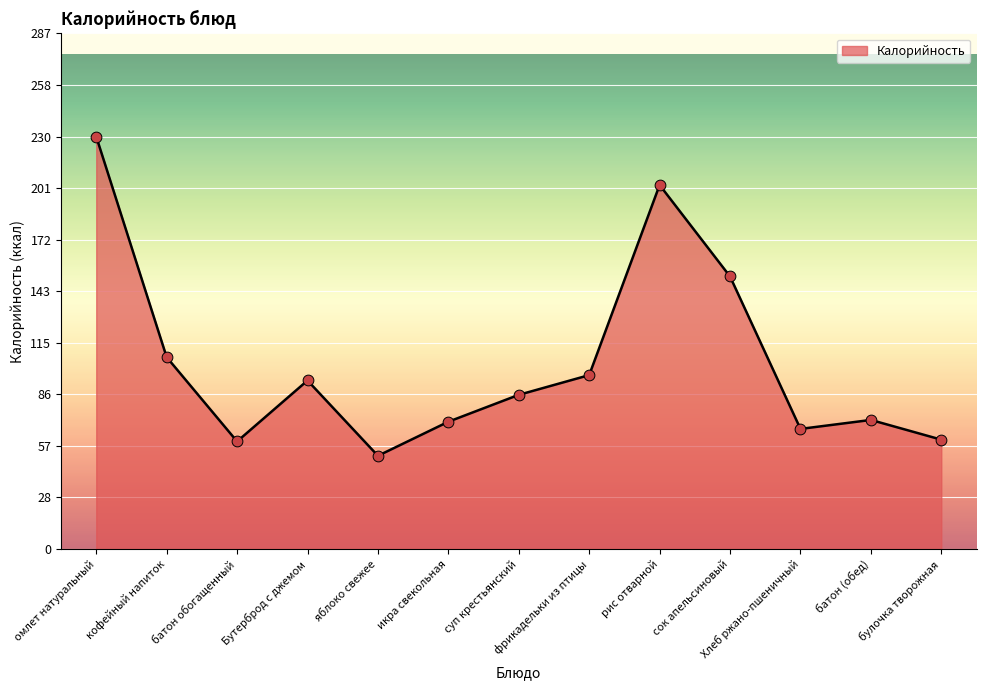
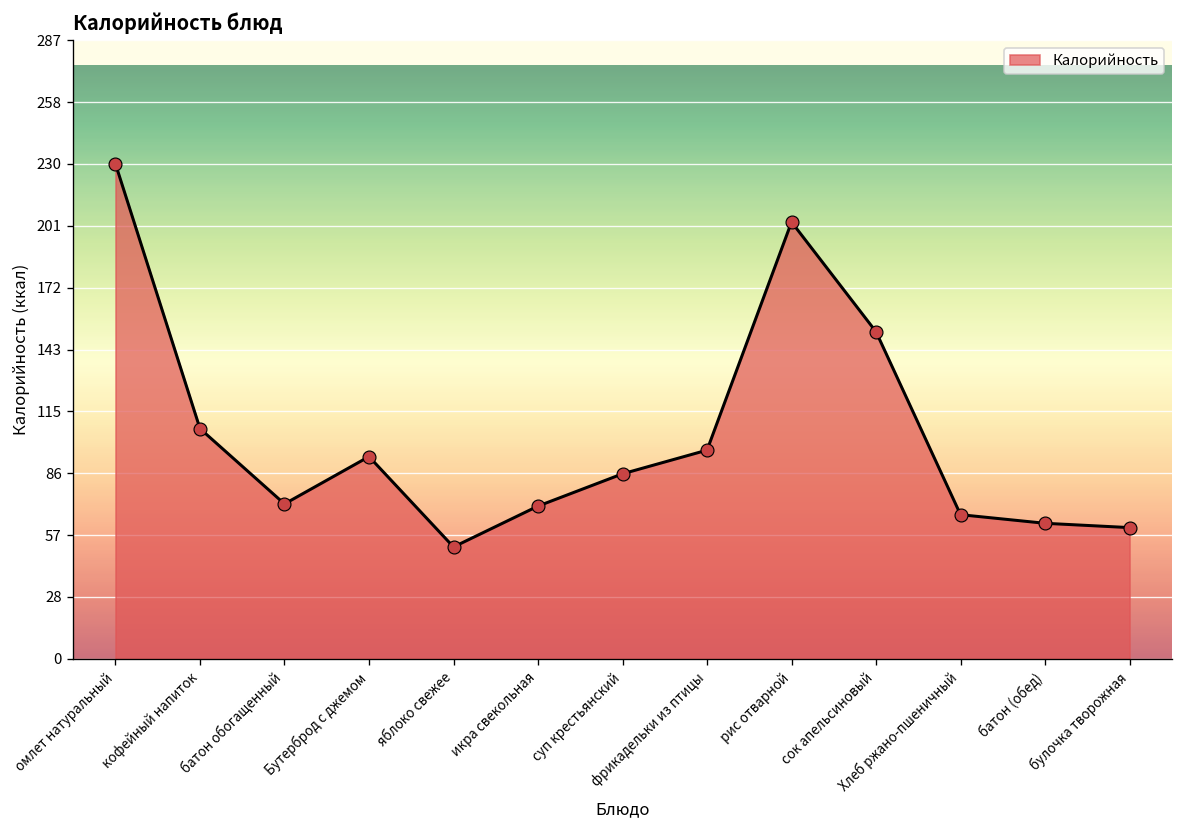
батон обогащенный: 60 -> 72
батон (обед): 72 -> 63
